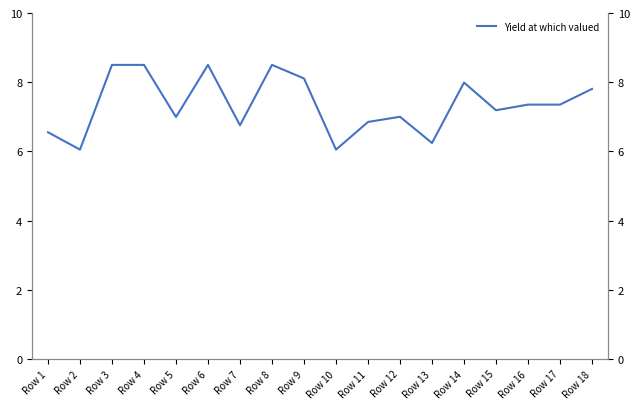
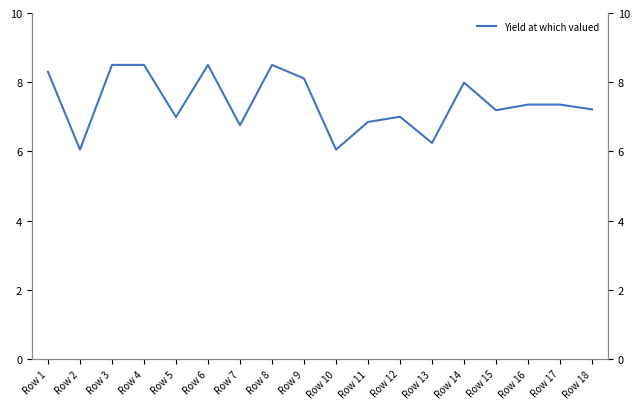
Row 1: 6.6 -> 8.3
Row 18: 7.8 -> 7.2
